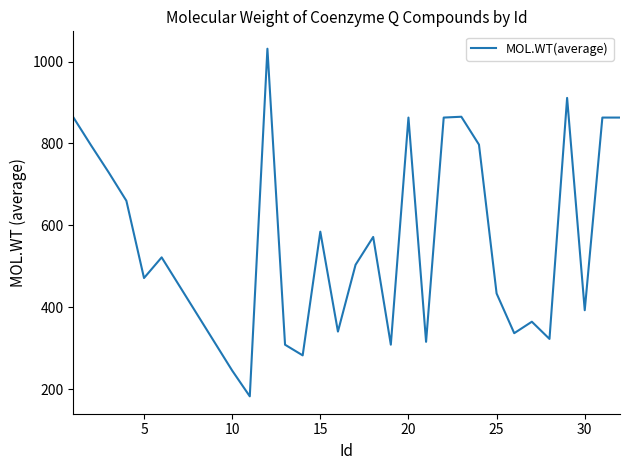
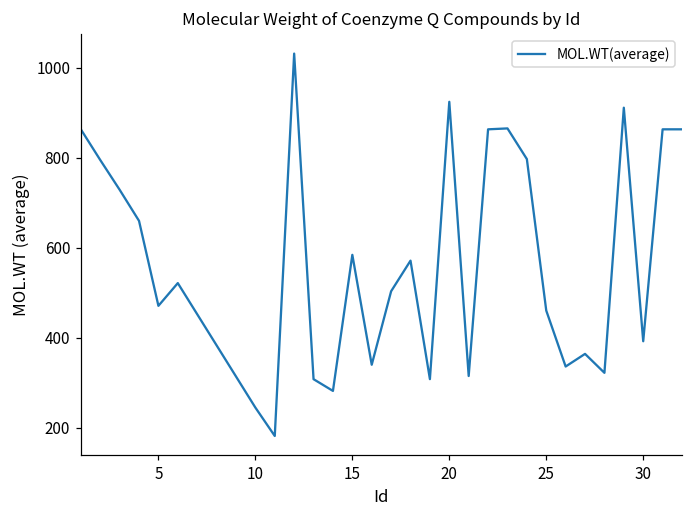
20: 860 -> 920
25: 430 -> 460
